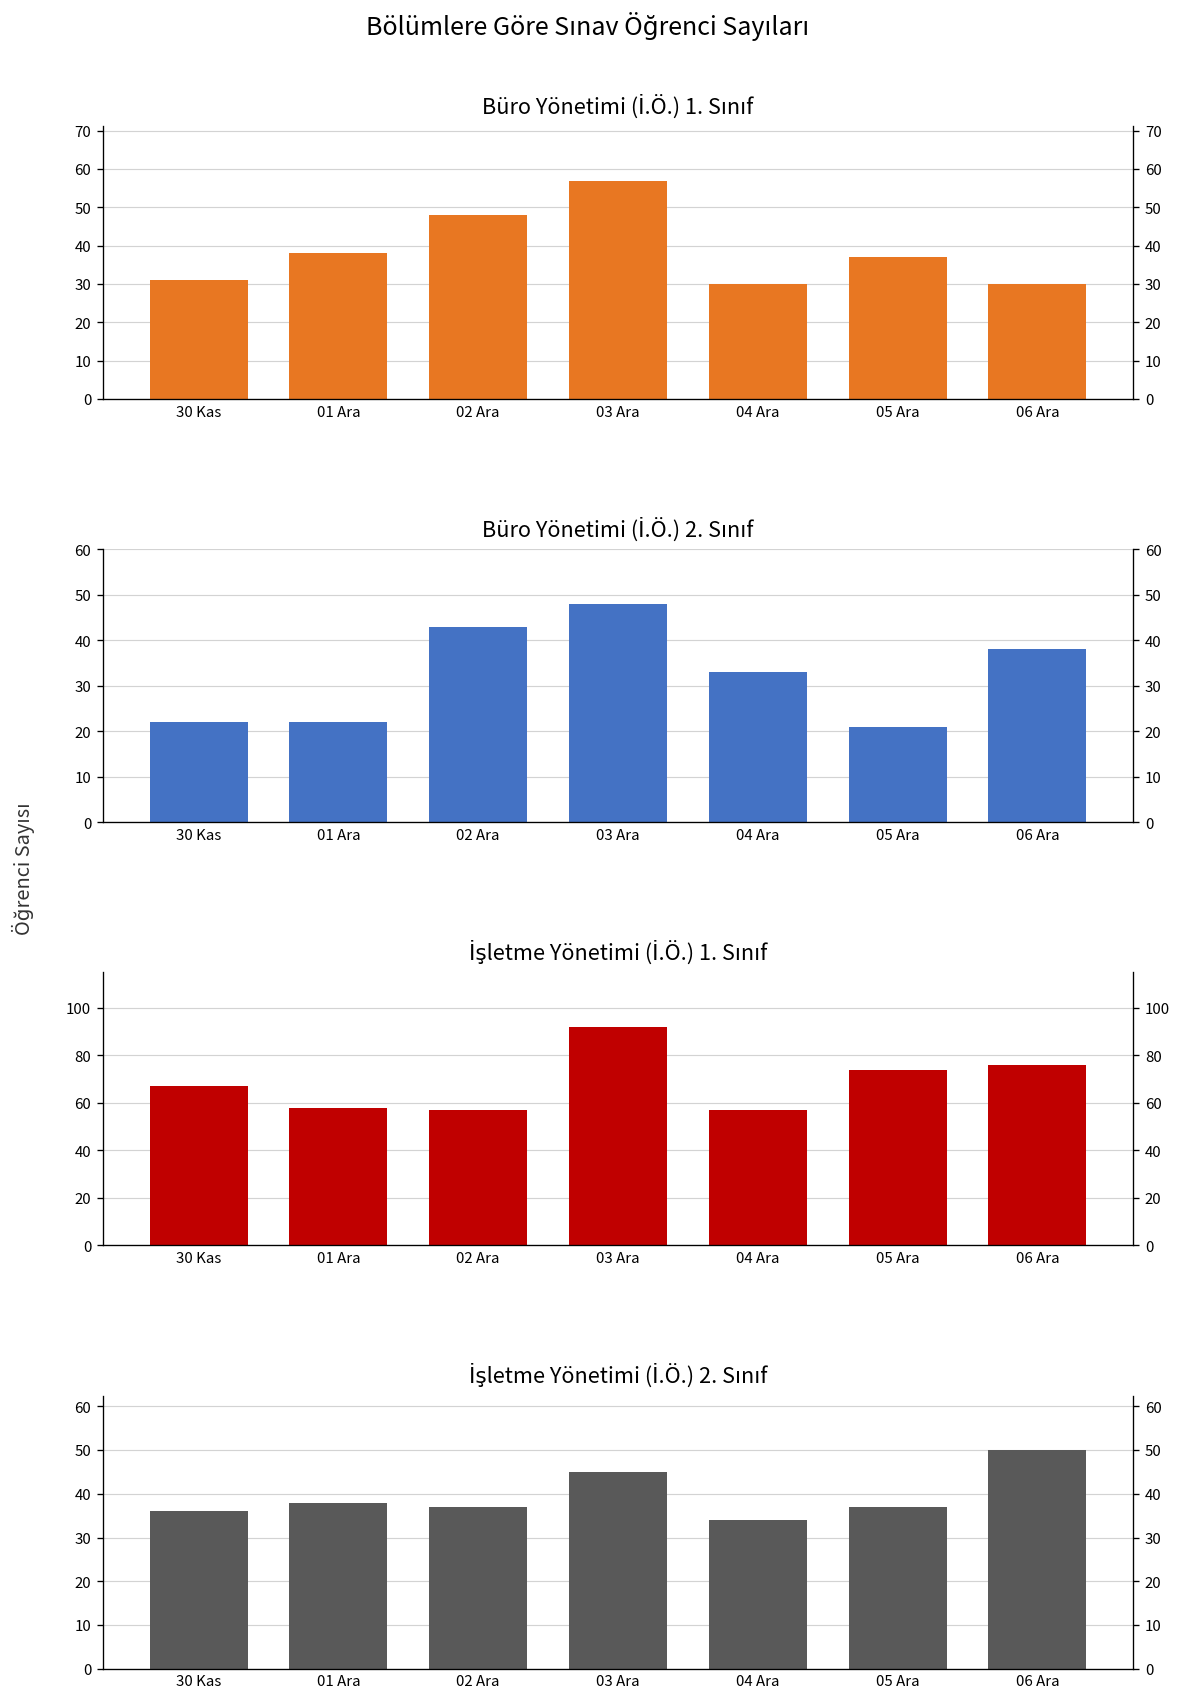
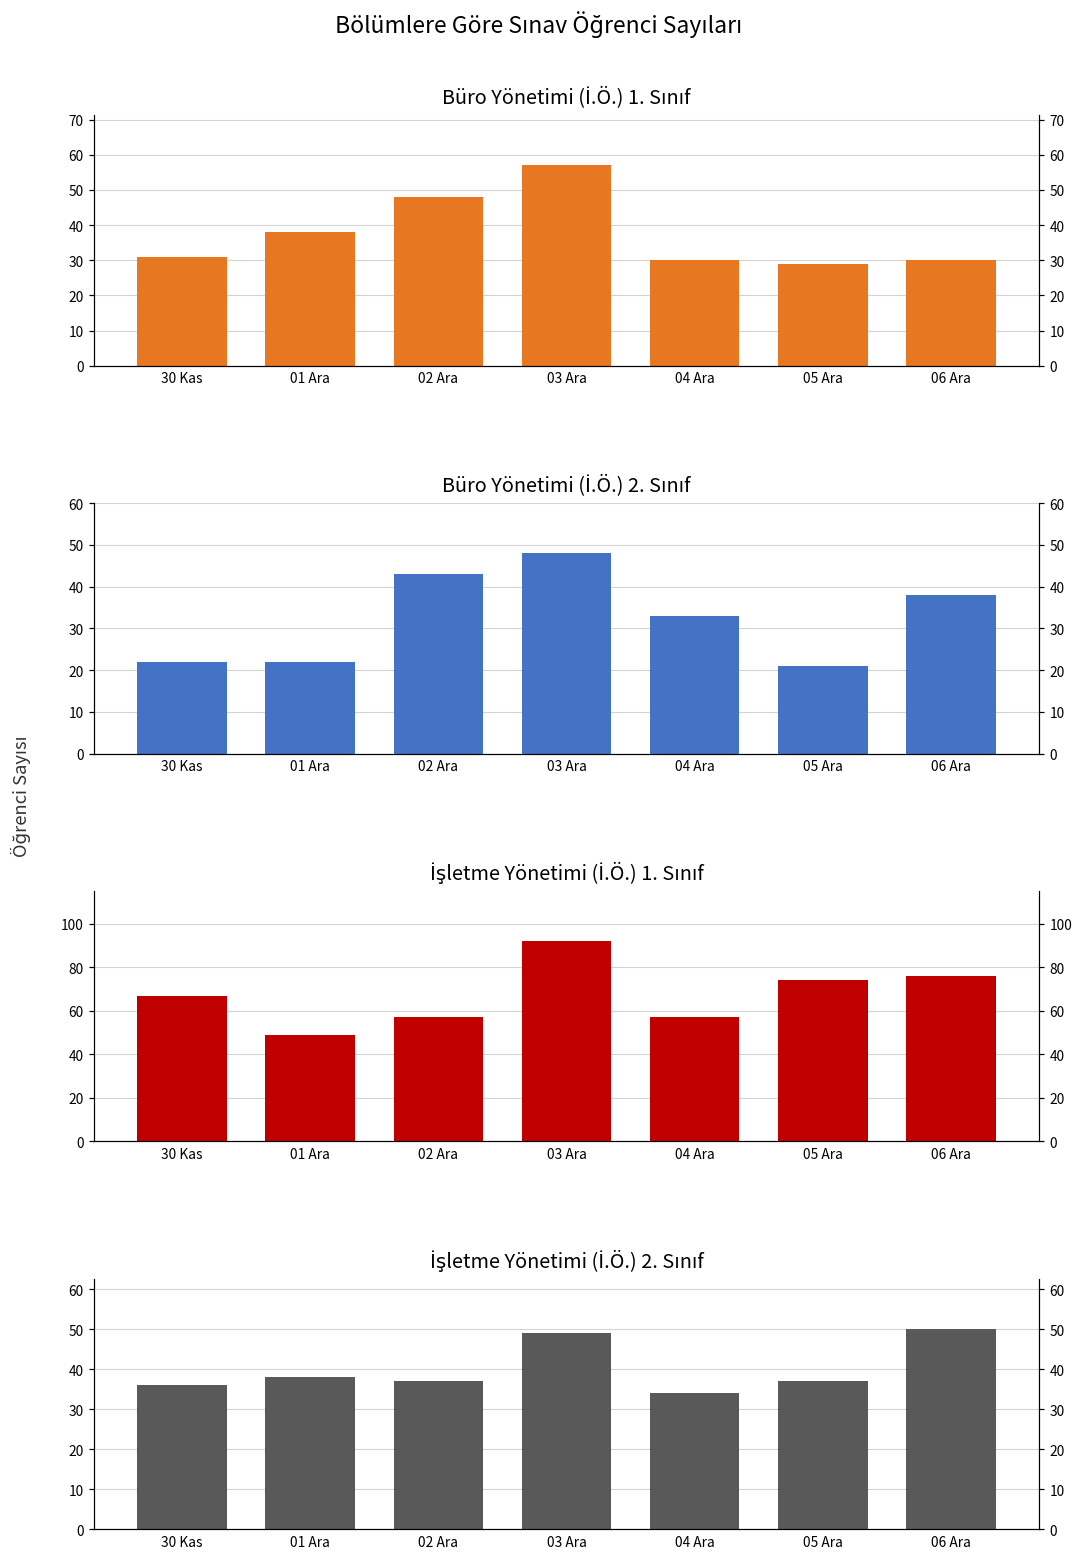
Büro Yönetimi (İ.Ö.) 1. Sınıf, 05 Ara: 37 -> 29
İşletme Yönetimi (İ.Ö.) 1. Sınıf, 01 Ara: 58 -> 49
İşletme Yönetimi (İ.Ö.) 2. Sınıf, 03 Ara: 45 -> 49
